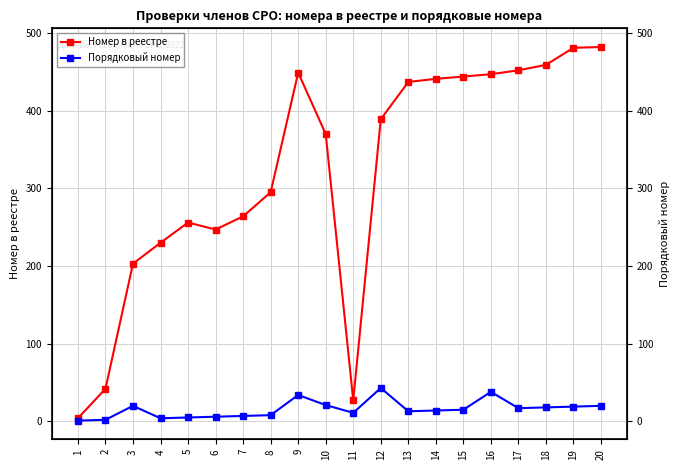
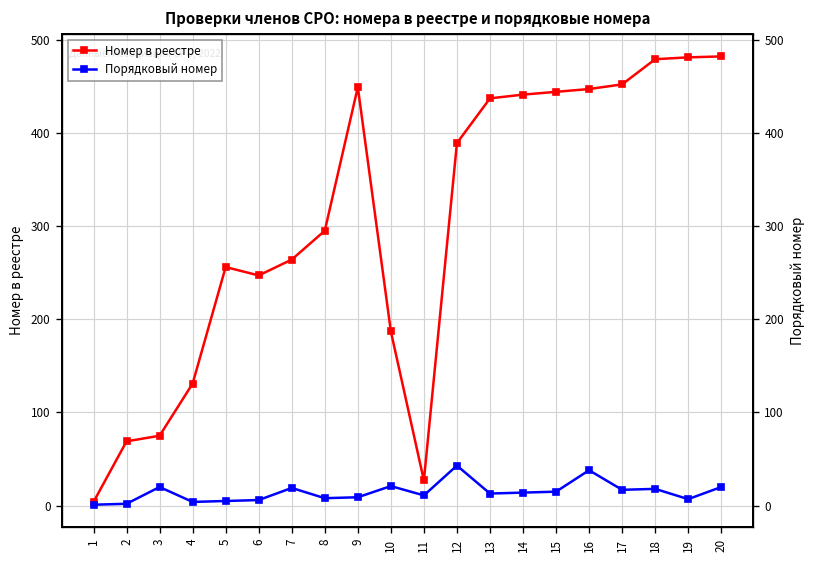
Номер в реестре, 2: 40 -> 70
Номер в реестре, 3: 200 -> 80
Номер в реестре, 4: 230 -> 130
Порядковый номер, 7: 10 -> 20
Порядковый номер, 9: 30 -> 10
Номер в реестре, 10: 370 -> 190
Номер в реестре, 18: 460 -> 480
Порядковый номер, 19: 20 -> 10
